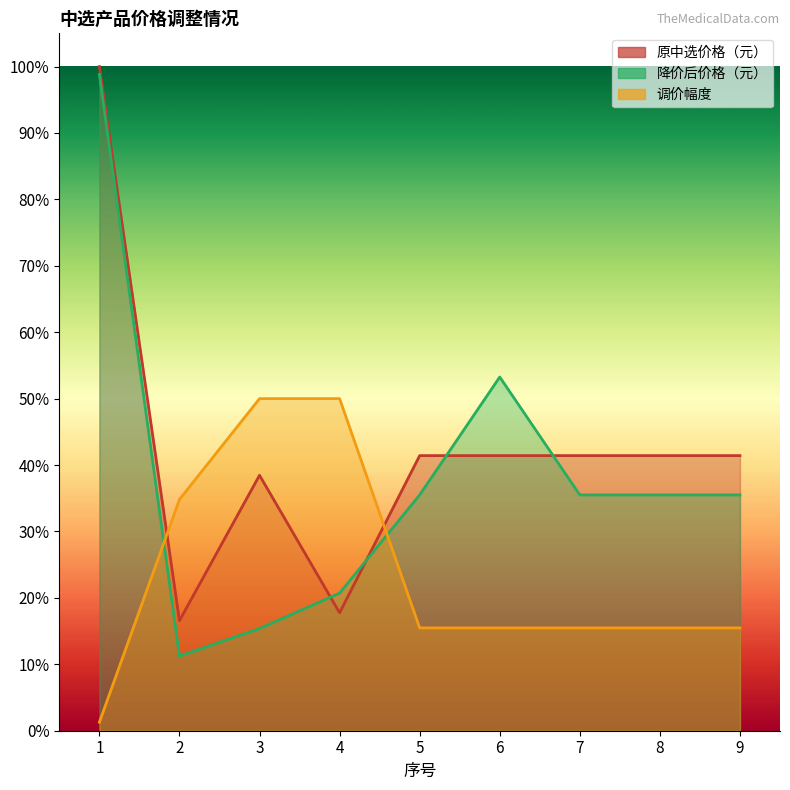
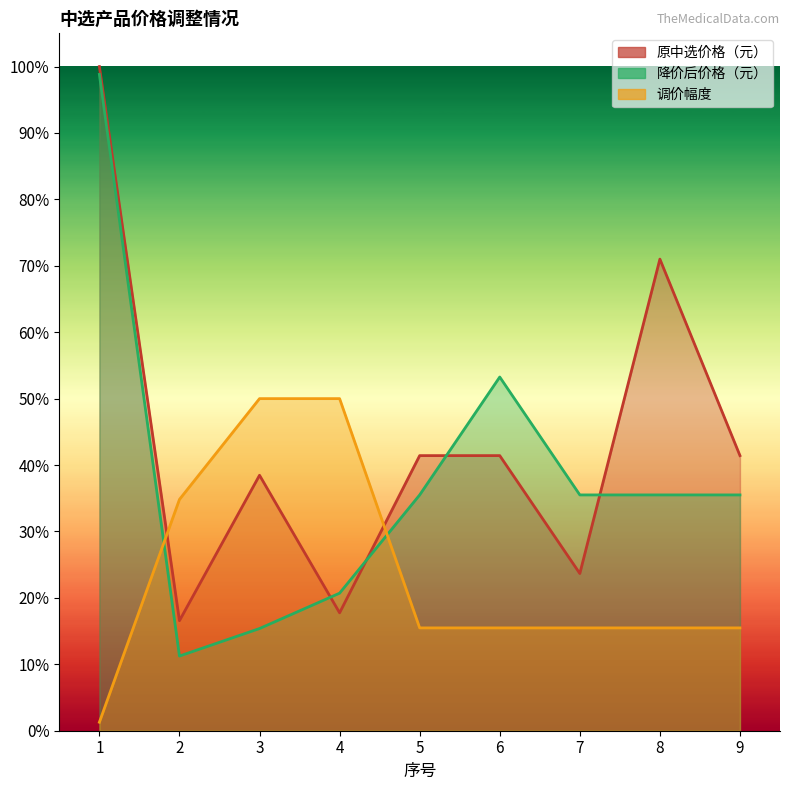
原中选价格（元）, 7: 41% -> 24%
原中选价格（元）, 8: 41% -> 71%
